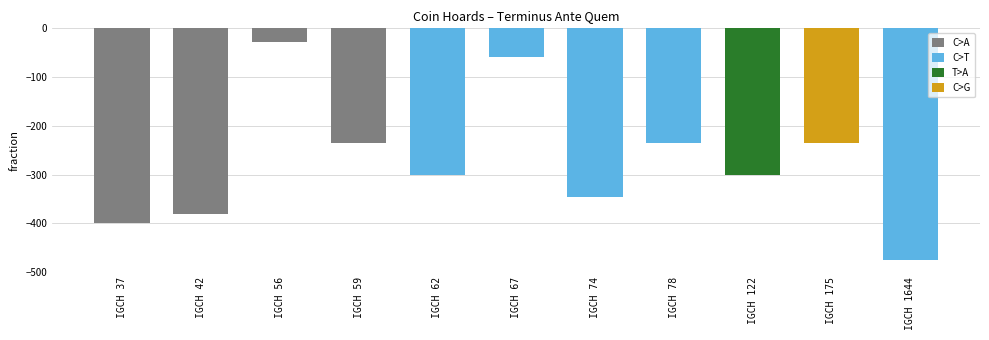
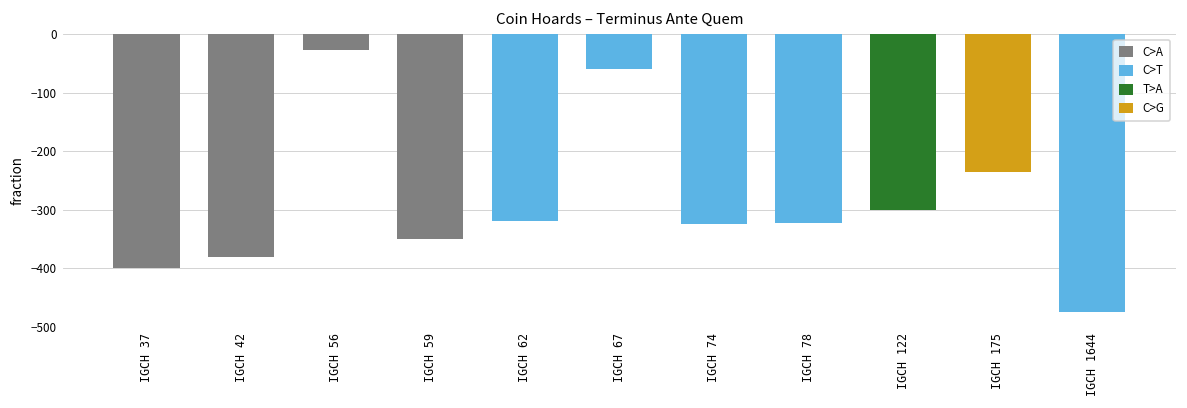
IGCH 59: -240 -> -350
IGCH 62: -300 -> -320
IGCH 74: -350 -> -330
IGCH 78: -240 -> -320
